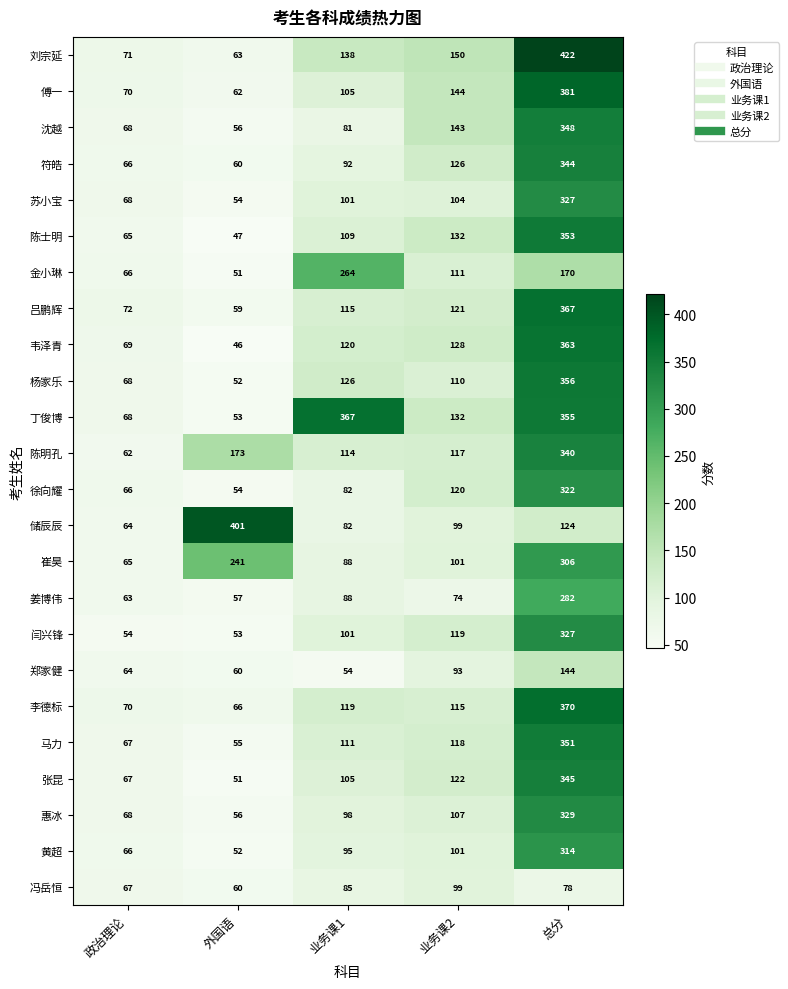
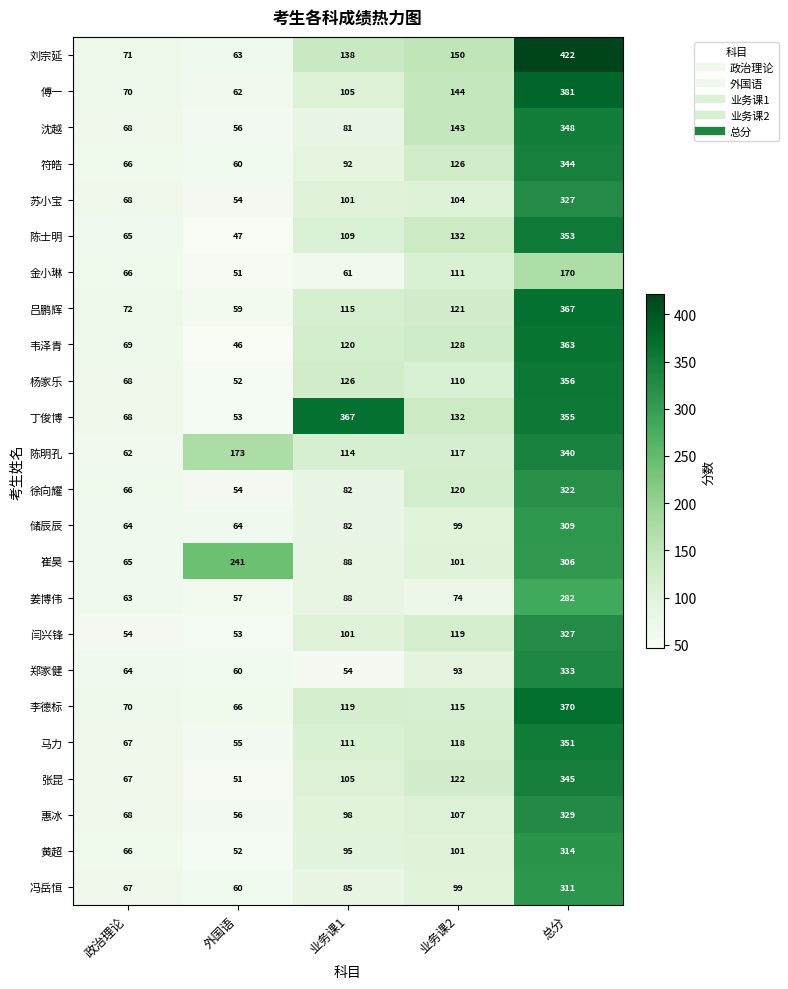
金小琳, 业务课1: 264 -> 61
储辰辰, 外国语: 401 -> 64
储辰辰, 总分: 124 -> 309
郑家健, 总分: 144 -> 333
冯岳恒, 总分: 78 -> 311
